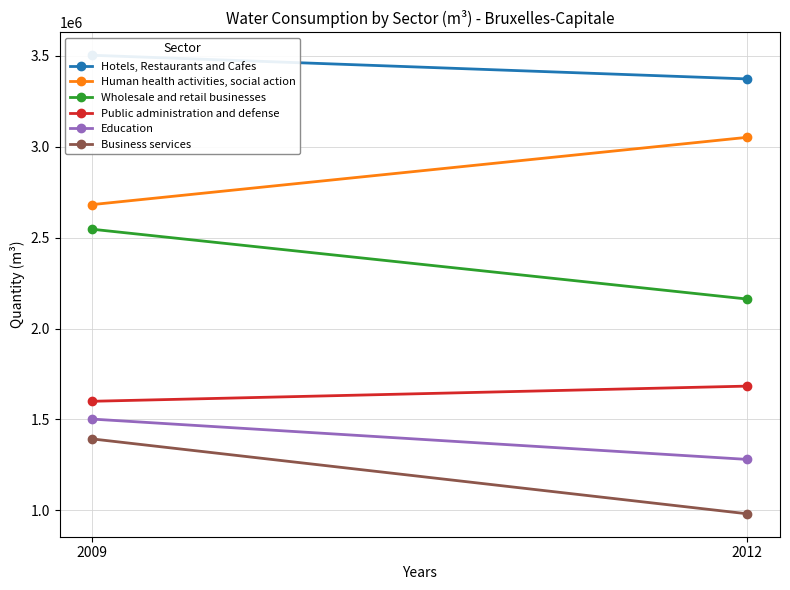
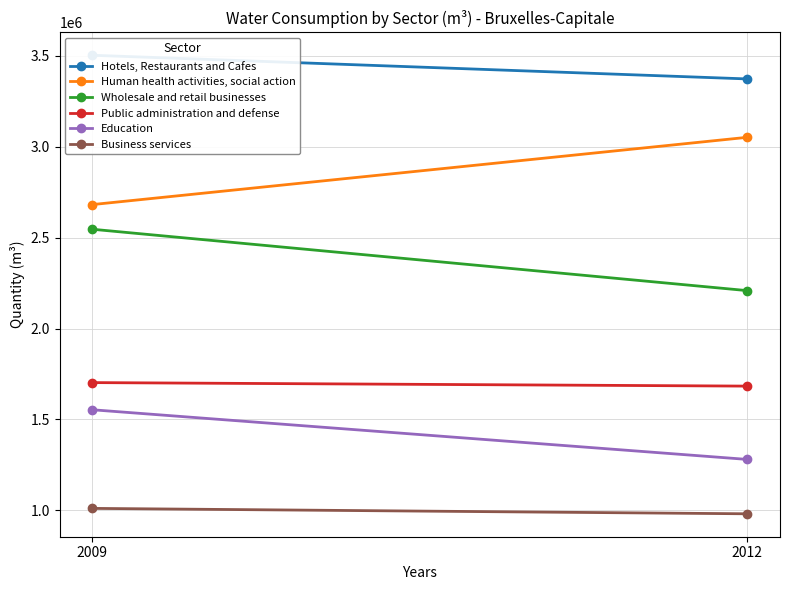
Public administration and defense, 2009: 1600000 -> 1700000
Education, 2009: 1500000 -> 1550000
Business services, 2009: 1390000 -> 1010000
Wholesale and retail businesses, 2012: 2160000 -> 2210000
